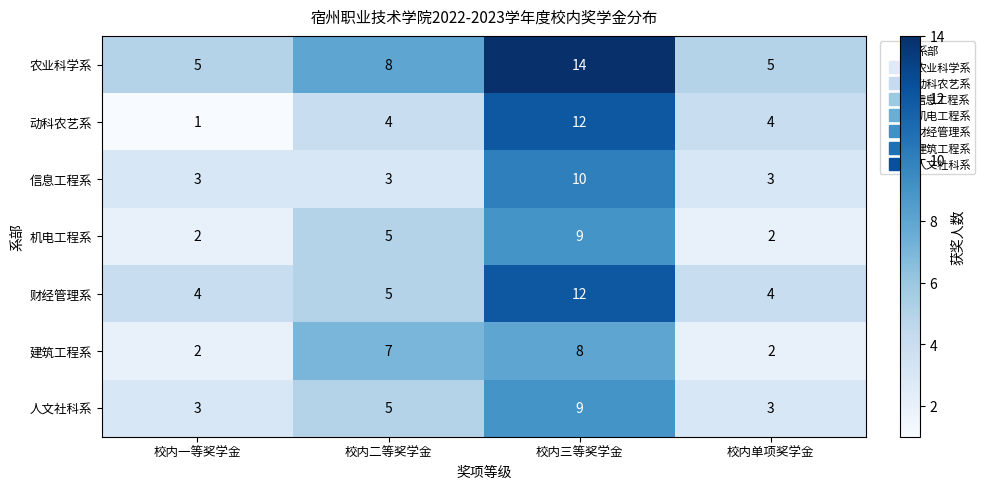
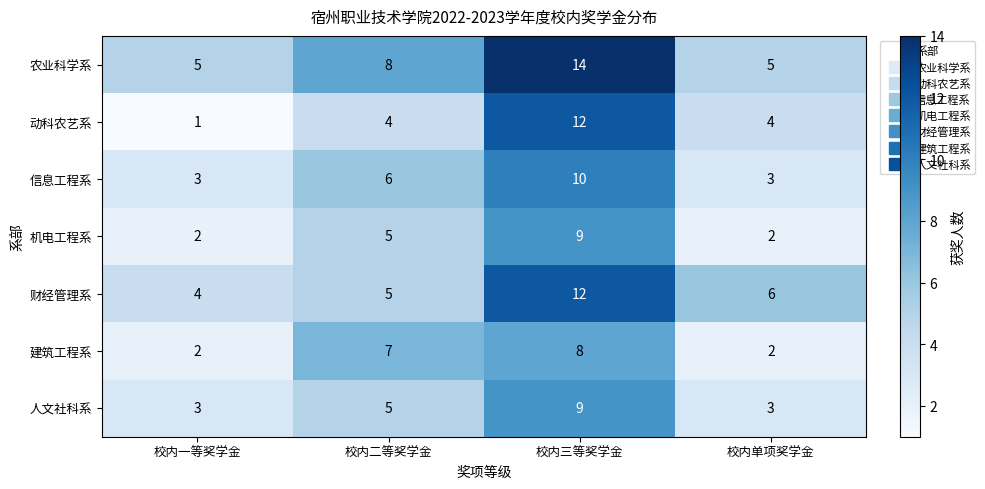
信息工程系, 校内二等奖学金: 3 -> 6
财经管理系, 校内单项奖学金: 4 -> 6
